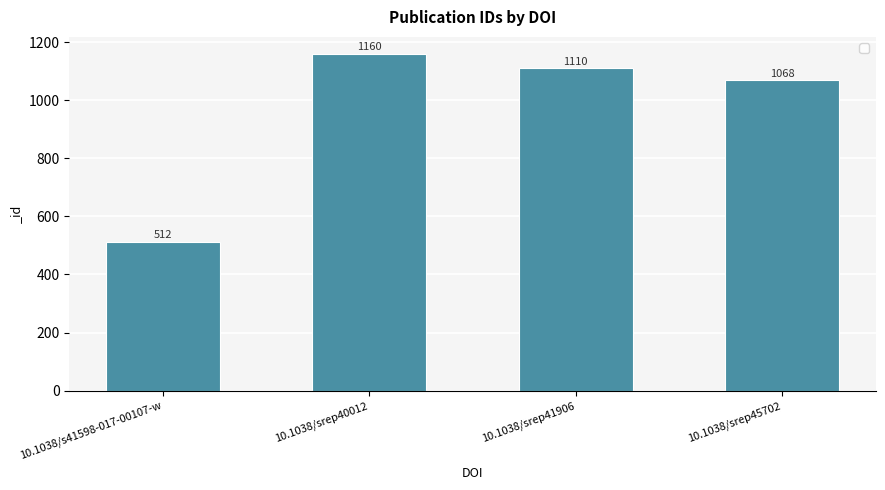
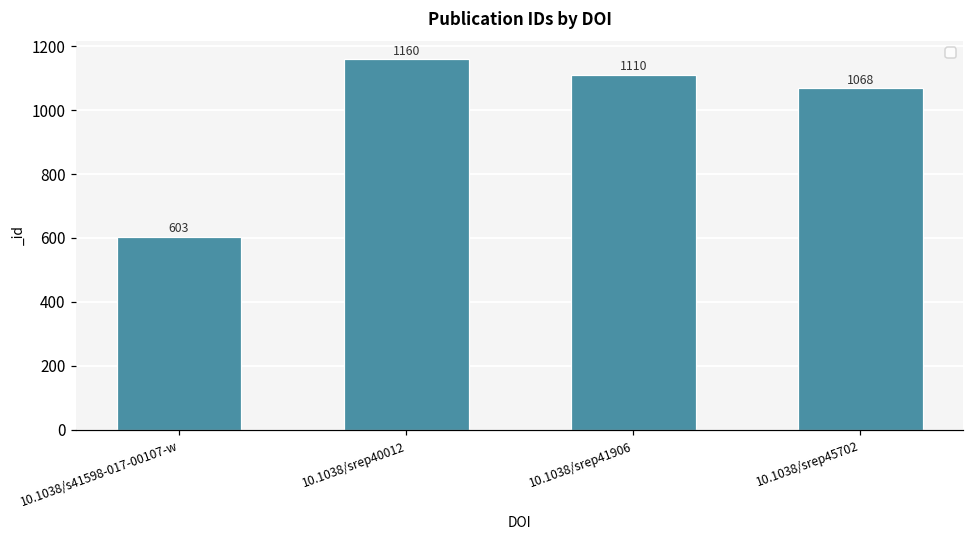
10.1038/s41598-017-00107-w: 512 -> 603
